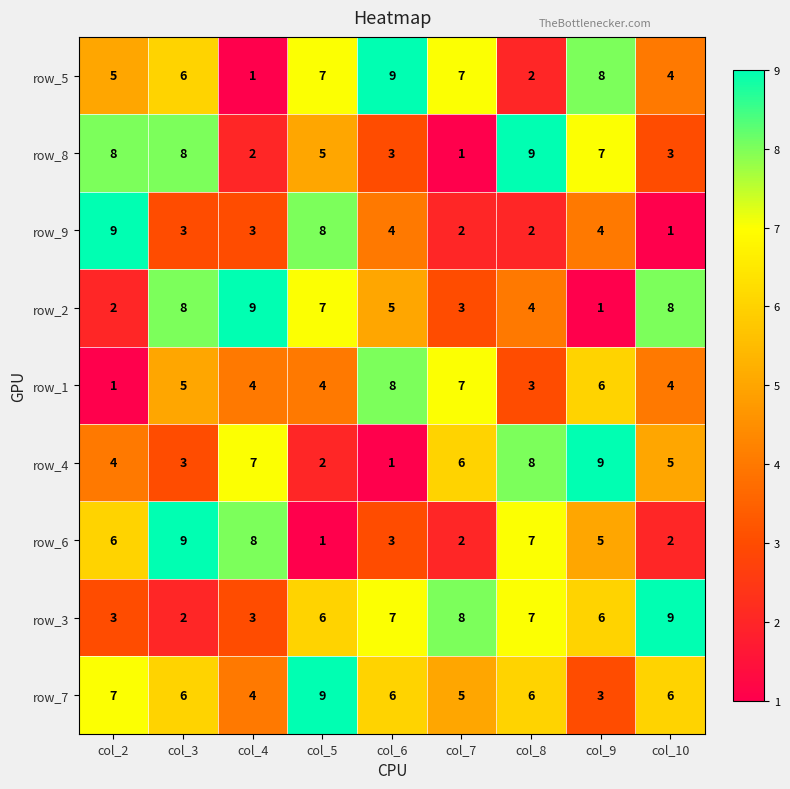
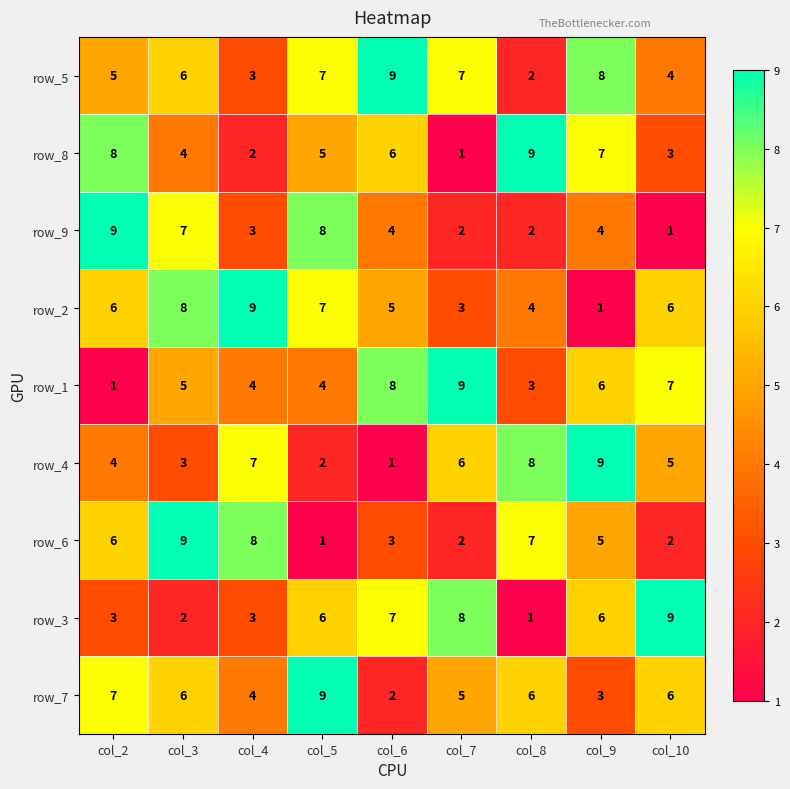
row_5, col_4: 1 -> 3
row_8, col_3: 8 -> 4
row_8, col_6: 3 -> 6
row_9, col_3: 3 -> 7
row_2, col_2: 2 -> 6
row_2, col_10: 8 -> 6
row_1, col_7: 7 -> 9
row_1, col_10: 4 -> 7
row_3, col_8: 7 -> 1
row_7, col_6: 6 -> 2
